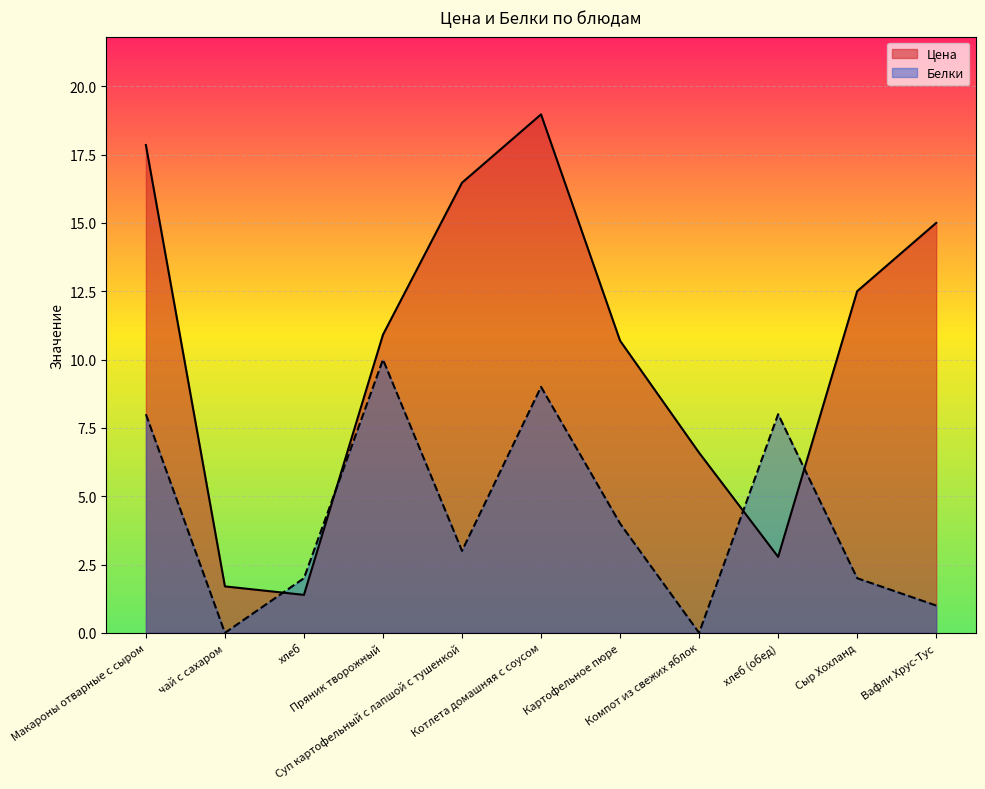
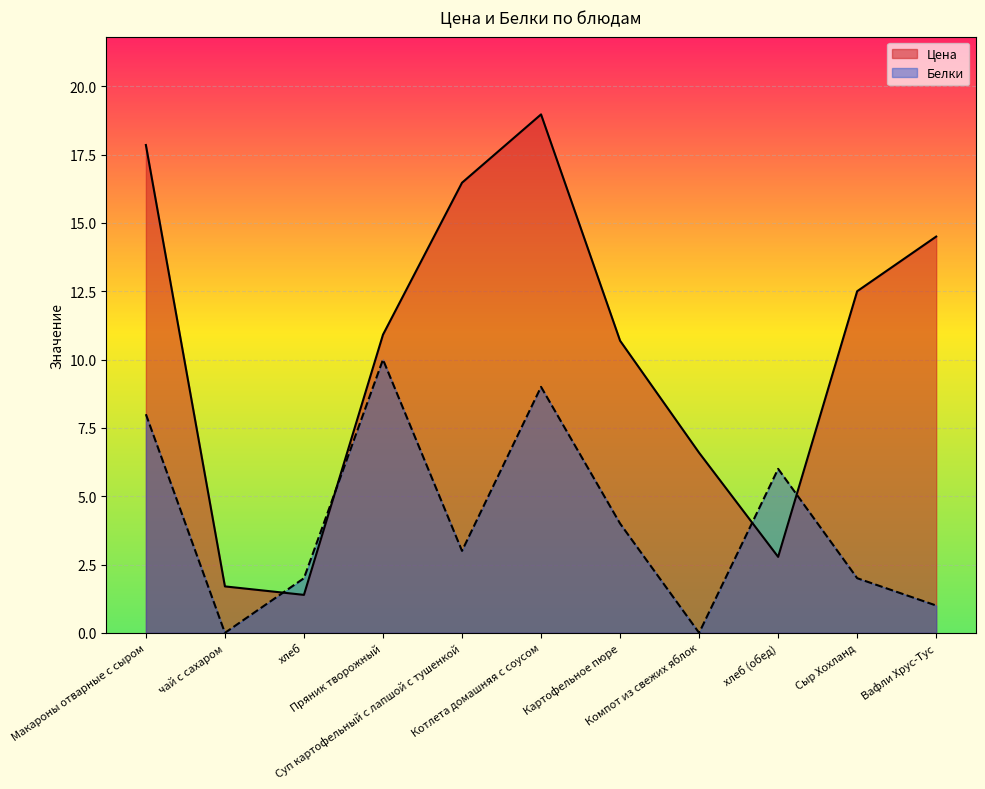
Белки, хлеб (обед): 8 -> 6
Цена, Вафли Хрус-Тус: 15.0 -> 14.5
